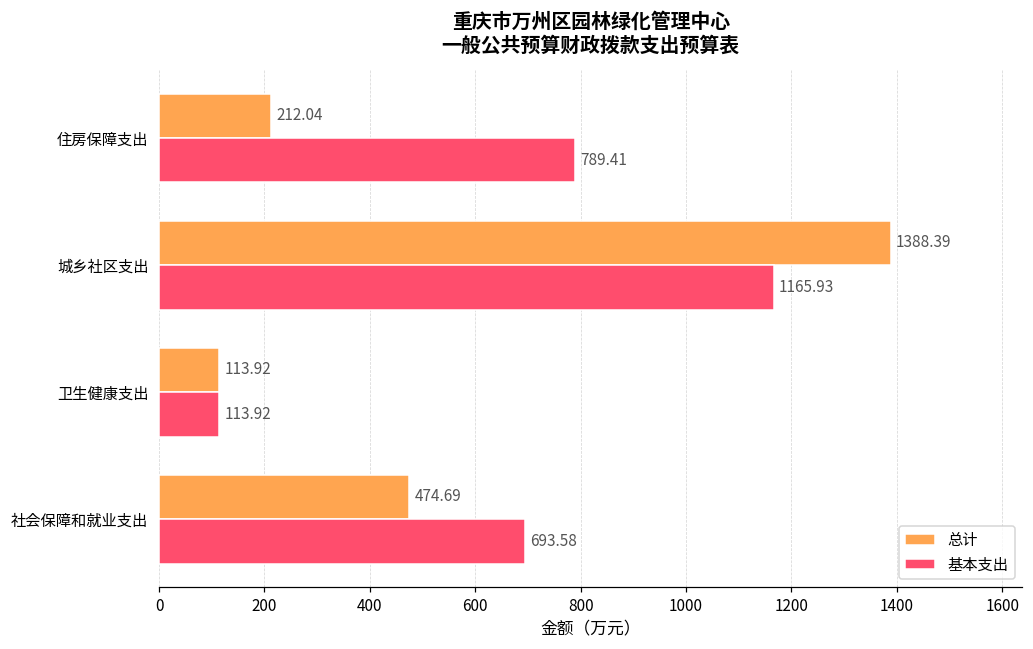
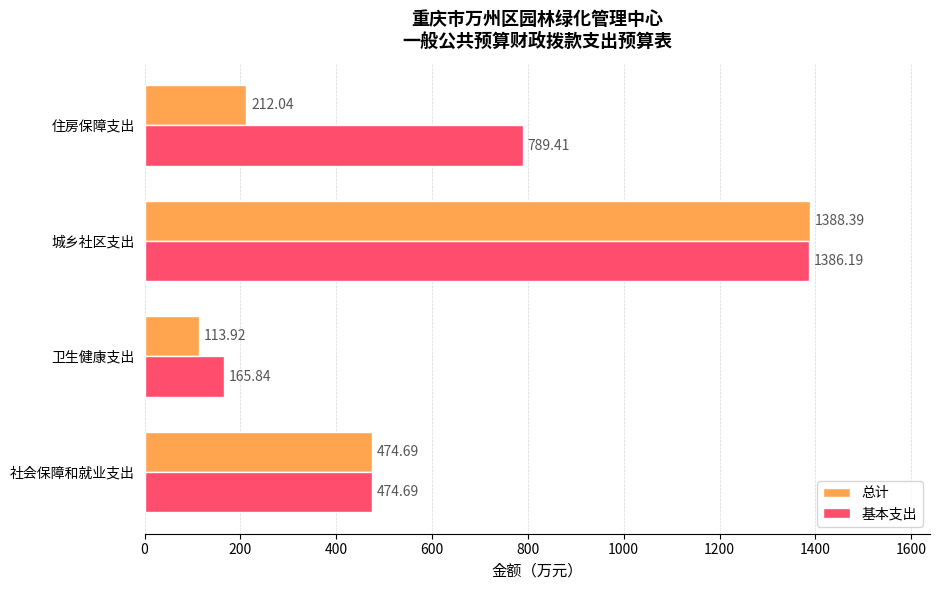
基本支出, 城乡社区支出: 1165.93 -> 1386.19
基本支出, 卫生健康支出: 113.92 -> 165.84
基本支出, 社会保障和就业支出: 693.58 -> 474.69
